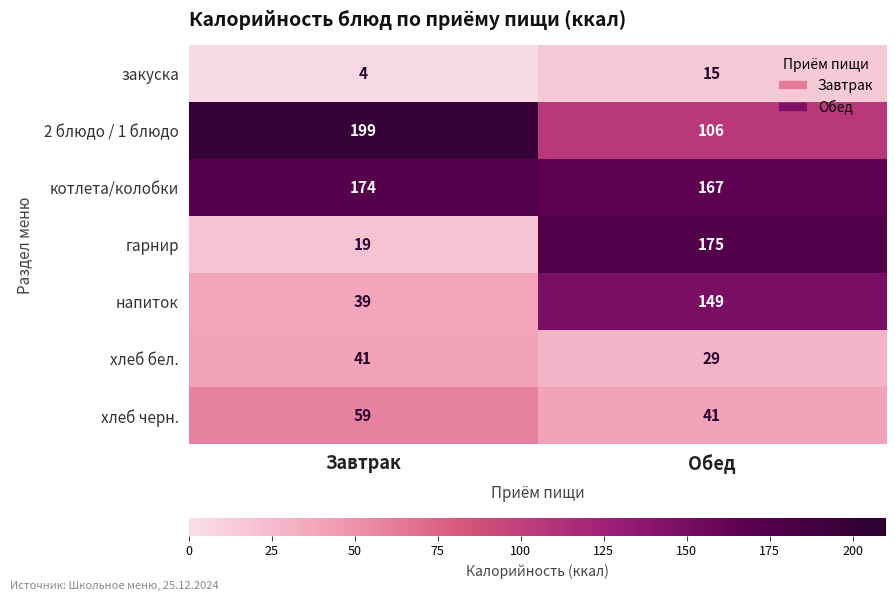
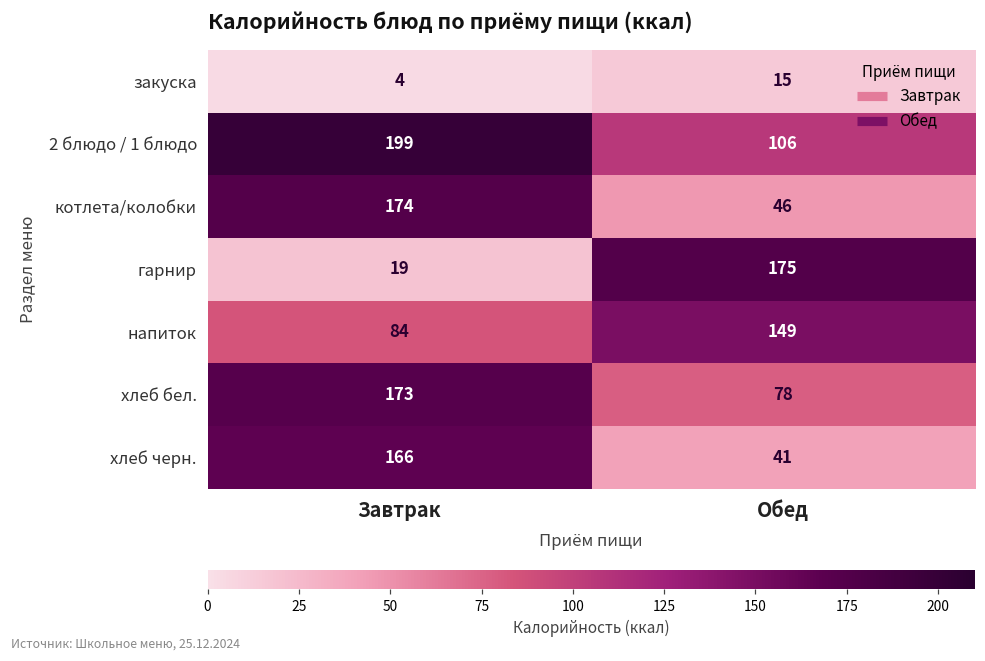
котлета/колобки, Обед: 167 -> 46
напиток, Завтрак: 39 -> 84
хлеб бел., Завтрак: 41 -> 173
хлеб бел., Обед: 29 -> 78
хлеб черн., Завтрак: 59 -> 166
